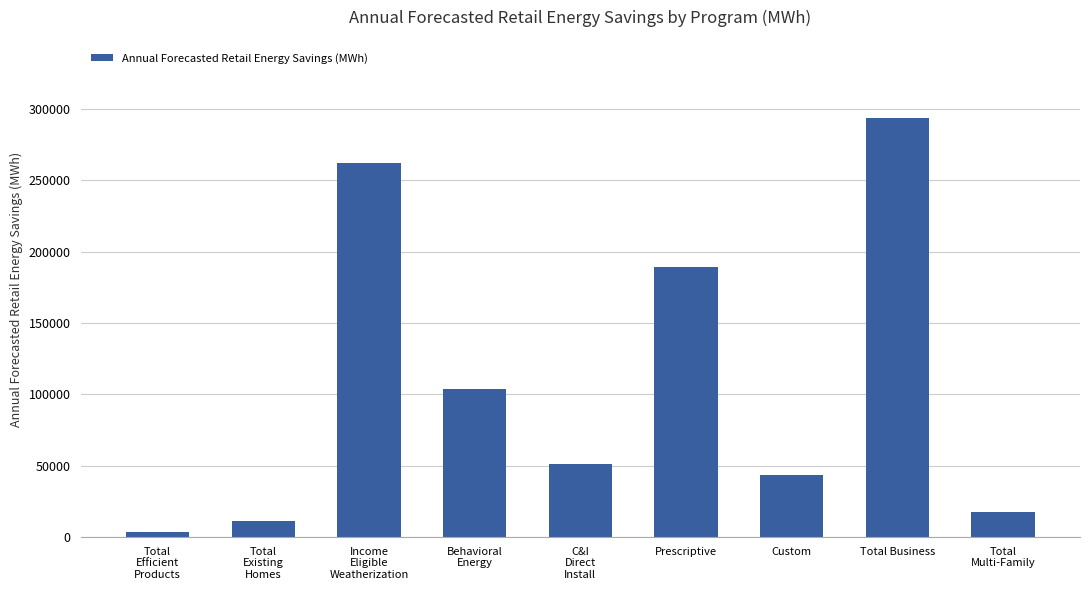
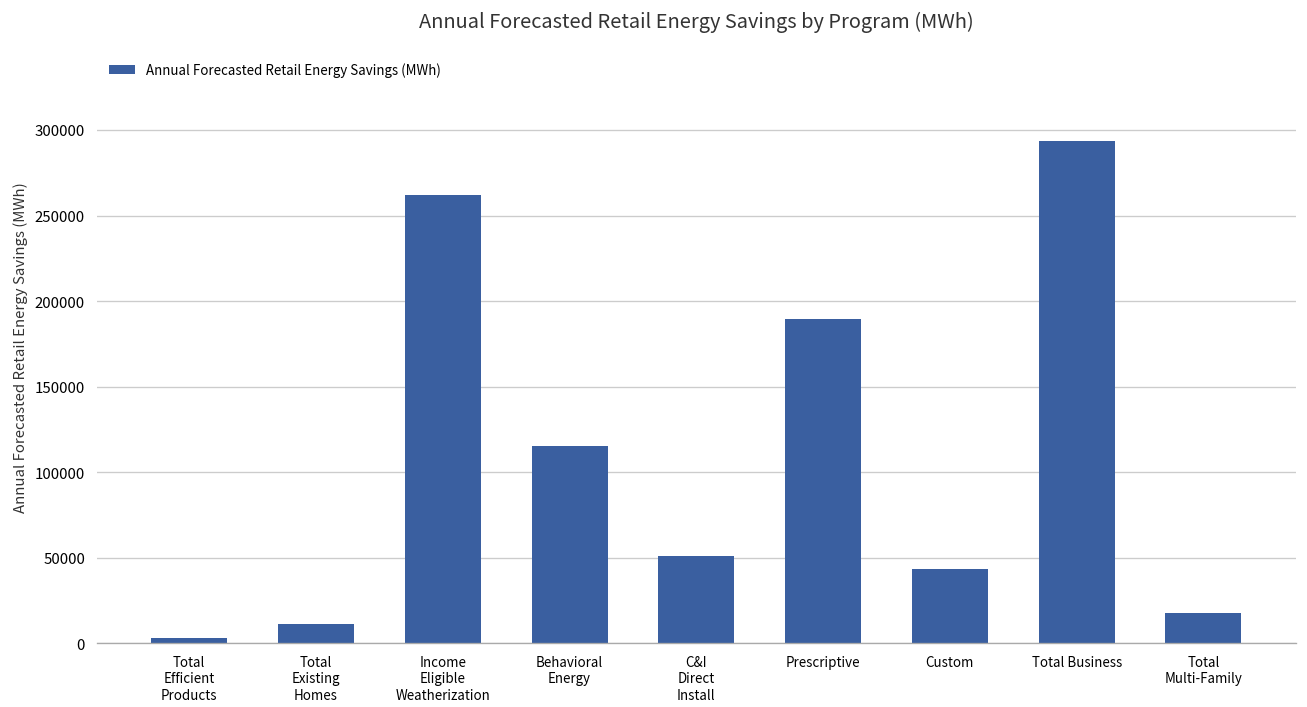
Behavioral Energy: 104000 -> 115000
